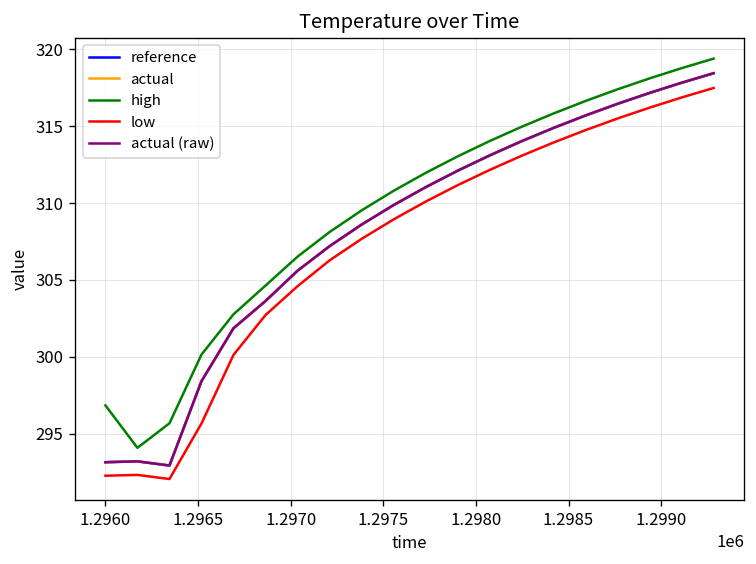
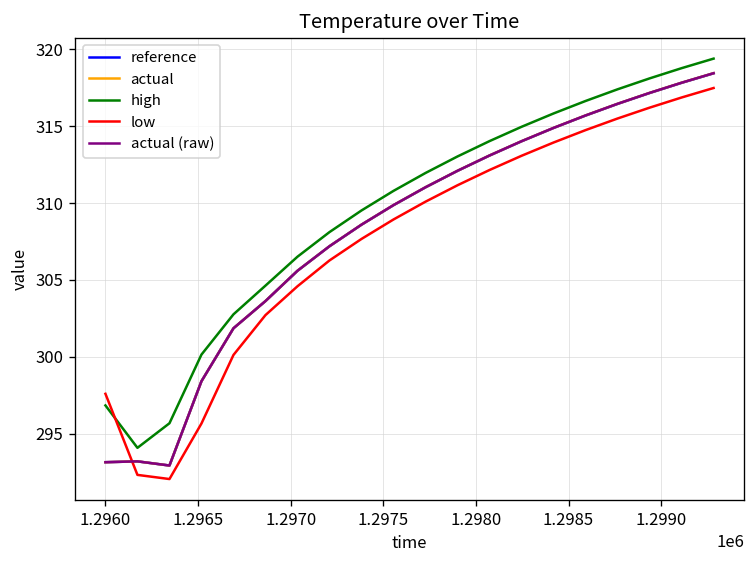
low, 1.2960: 292.3 -> 297.6
